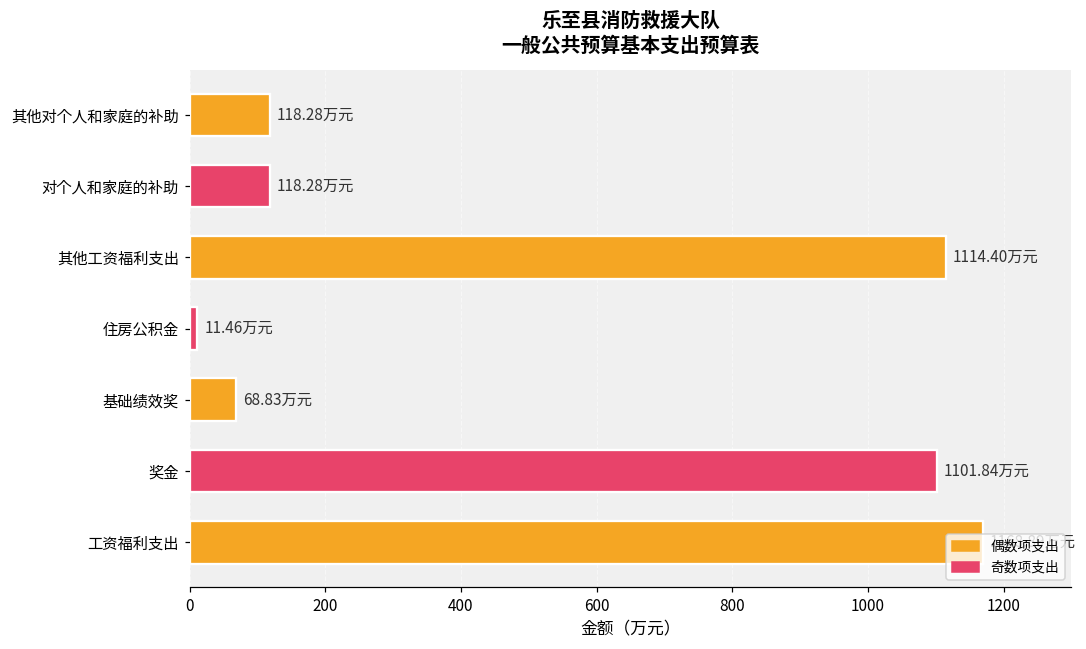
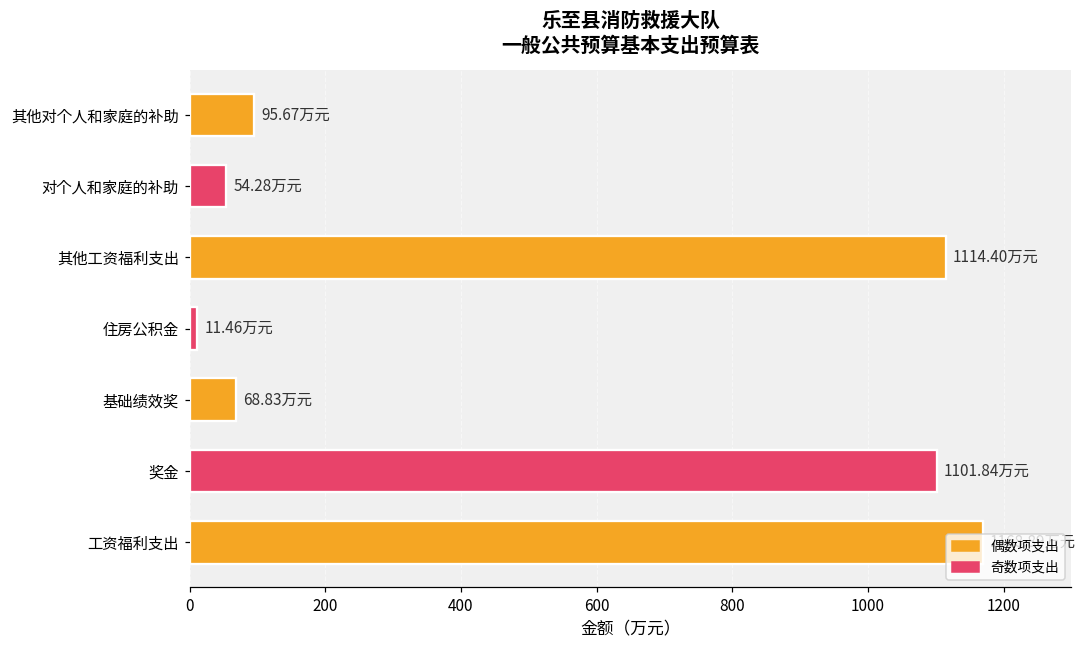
其他对个人和家庭的补助: 118.28 -> 95.67
对个人和家庭的补助: 118.28 -> 54.28
